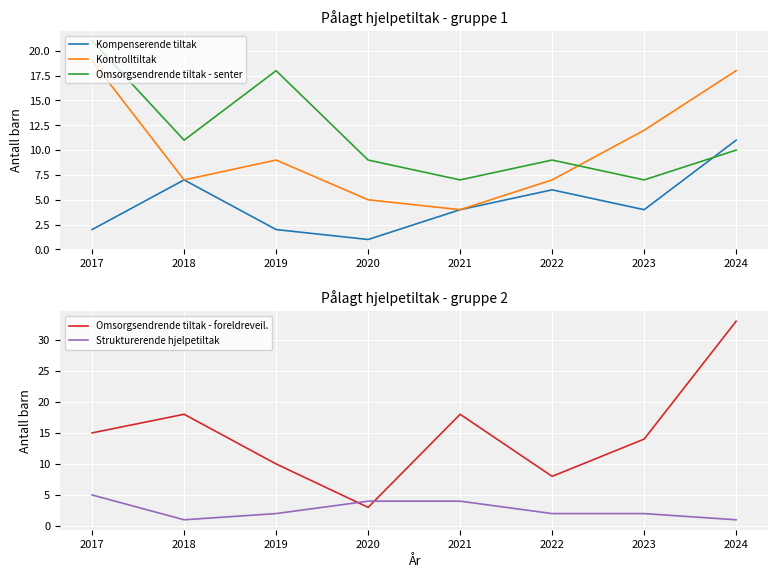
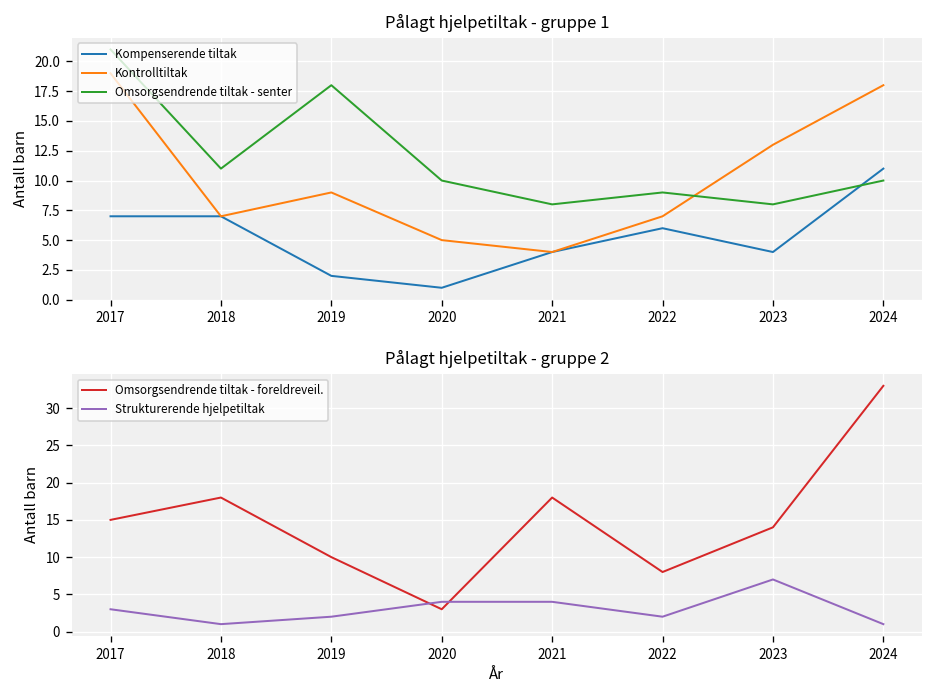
Pålagt hjelpetiltak - gruppe 1, Kompenserende tiltak, 2017: 2 -> 7
Pålagt hjelpetiltak - gruppe 1, Omsorgsendrende tiltak - senter, 2020: 9 -> 10
Pålagt hjelpetiltak - gruppe 1, Omsorgsendrende tiltak - senter, 2021: 7 -> 8
Pålagt hjelpetiltak - gruppe 1, Kontrolltiltak, 2023: 12 -> 13
Pålagt hjelpetiltak - gruppe 1, Omsorgsendrende tiltak - senter, 2023: 7 -> 8
Pålagt hjelpetiltak - gruppe 2, Strukturerende hjelpetiltak, 2017: 5 -> 3
Pålagt hjelpetiltak - gruppe 2, Strukturerende hjelpetiltak, 2023: 2 -> 7
